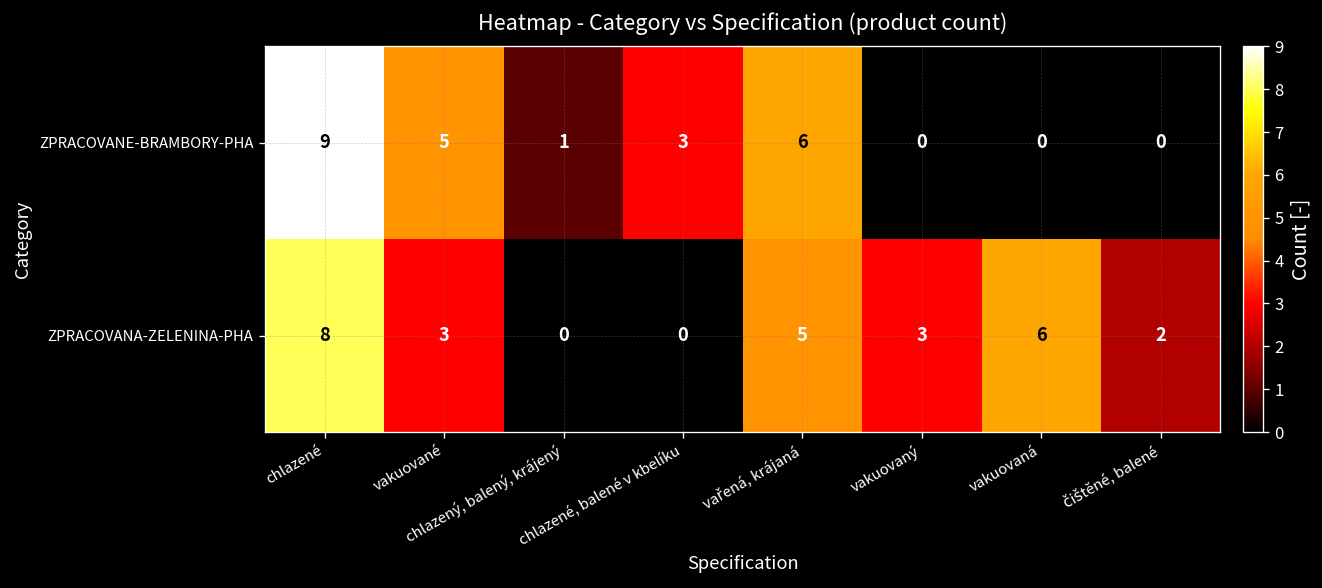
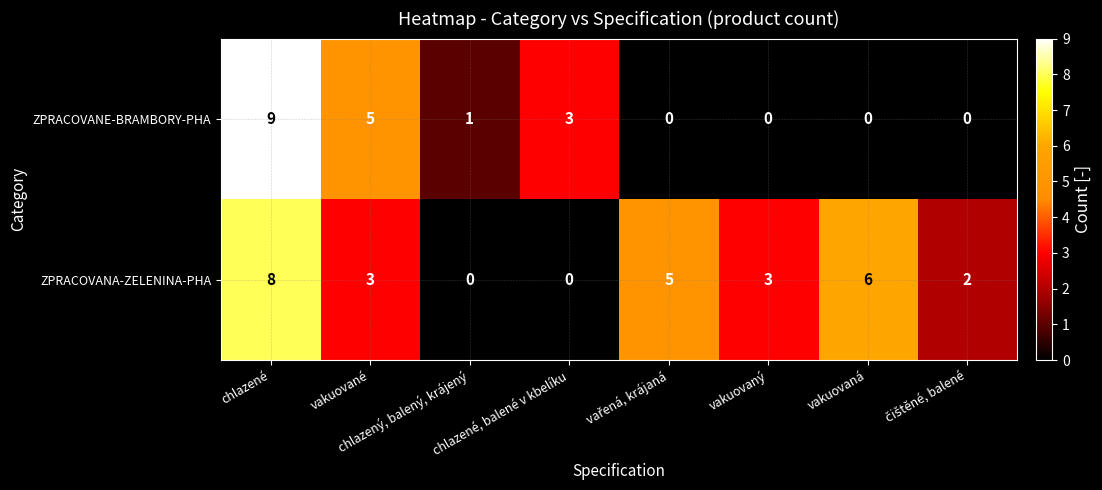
ZPRACOVANE-BRAMBORY-PHA, vařená, krájaná: 6 -> 0
